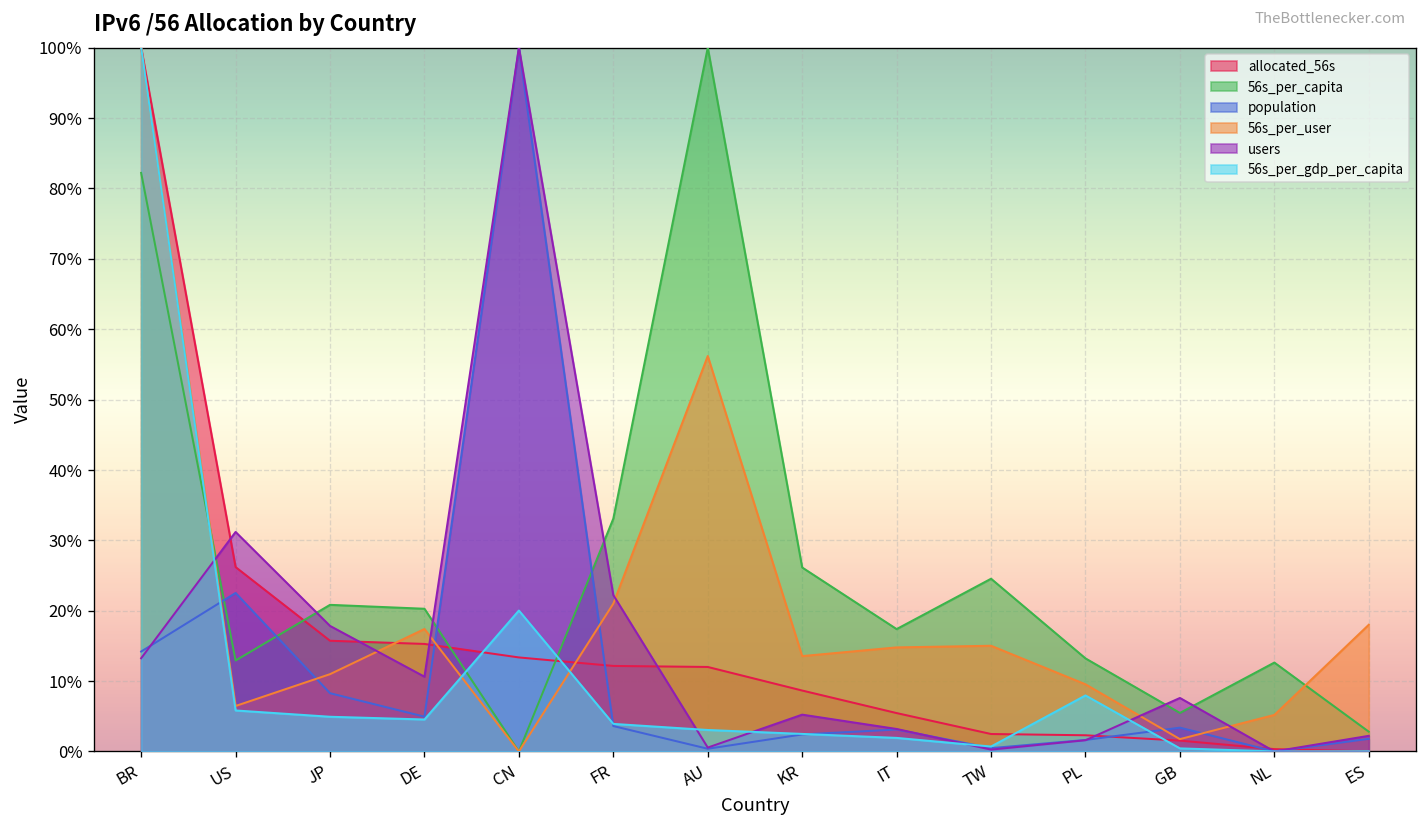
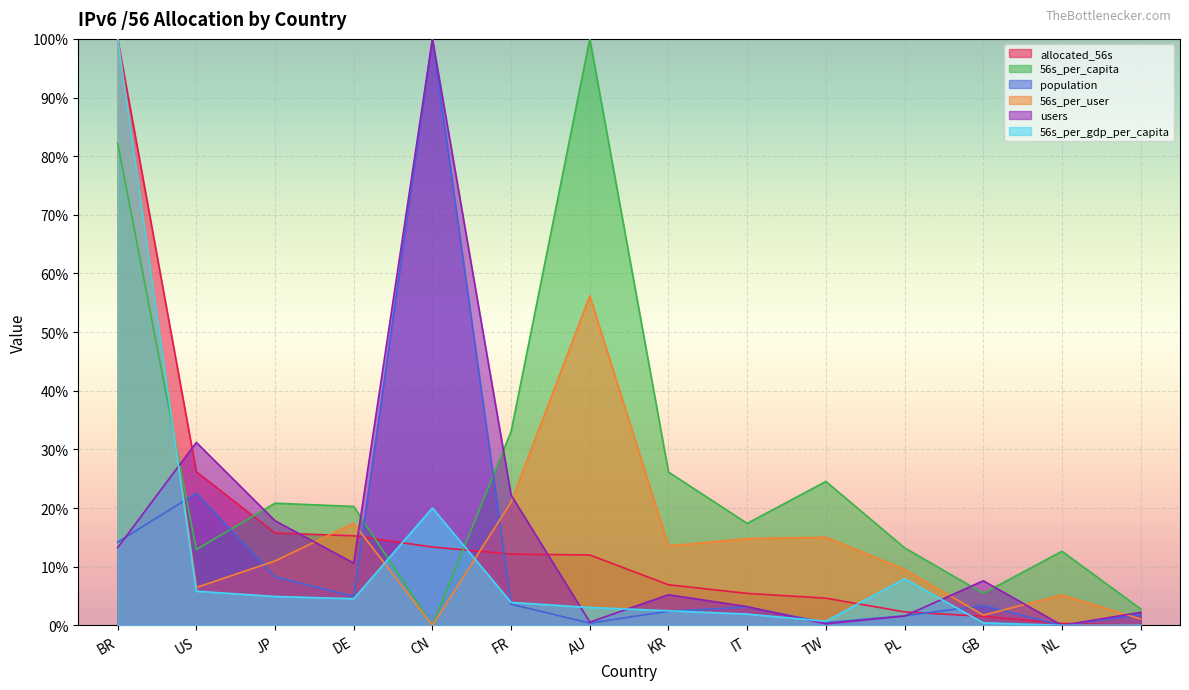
allocated_56s, KR: 9% -> 7%
allocated_56s, TW: 2% -> 5%
56s_per_user, ES: 18% -> 1%
